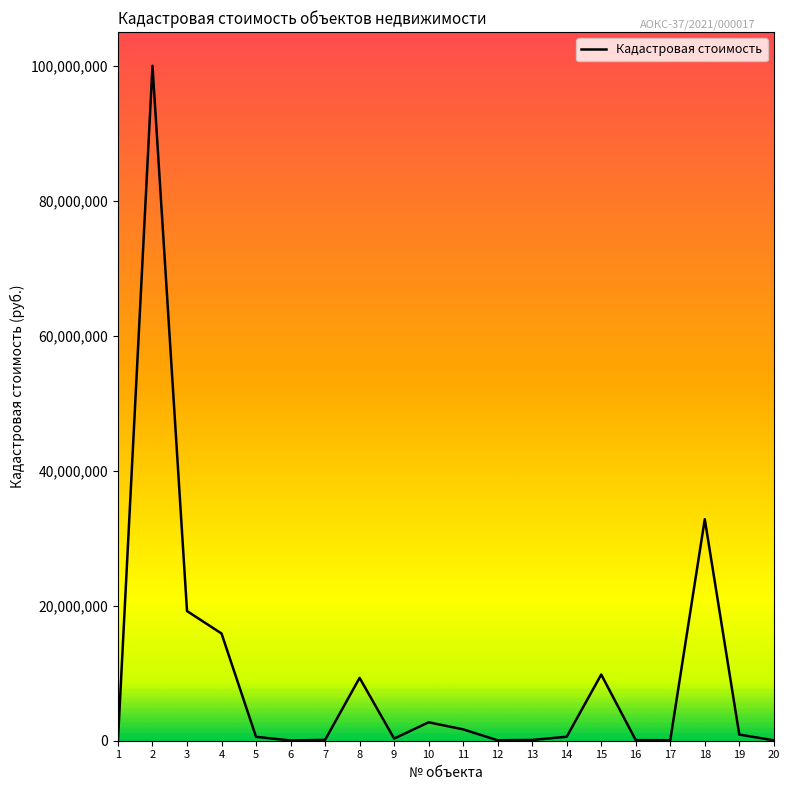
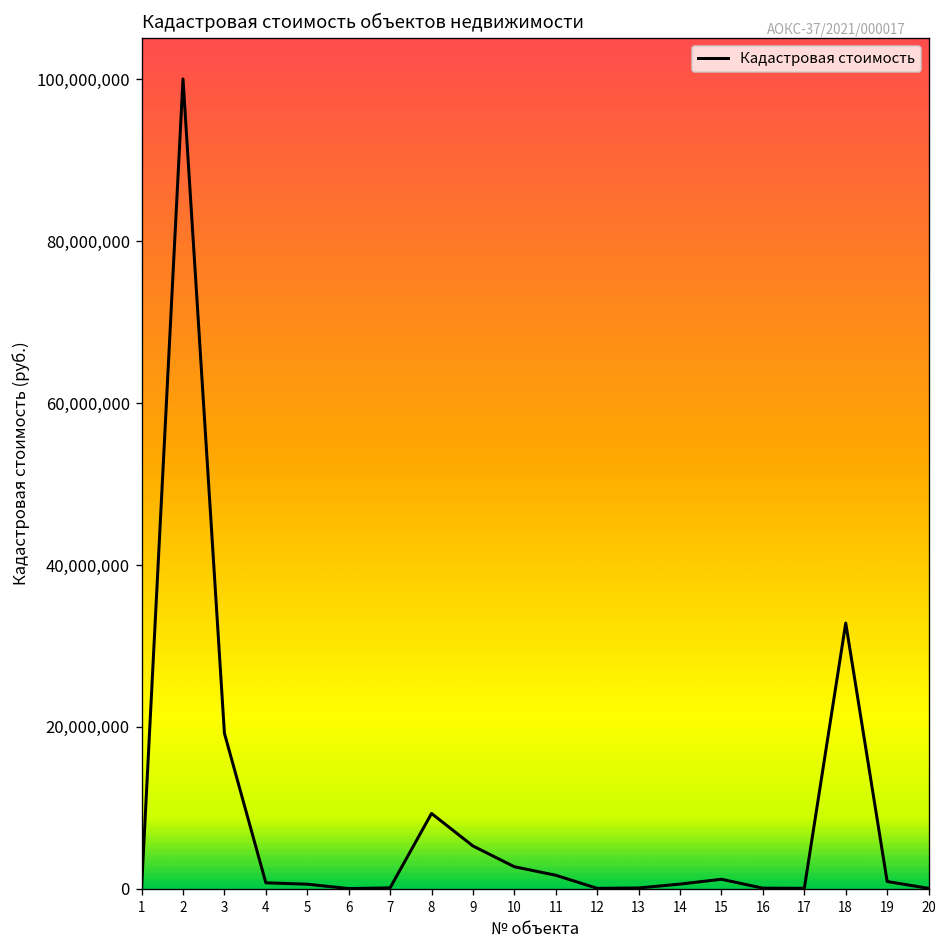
4: 16,000,000 -> 1,000,000
9: 0 -> 5,000,000
15: 10,000,000 -> 1,000,000
